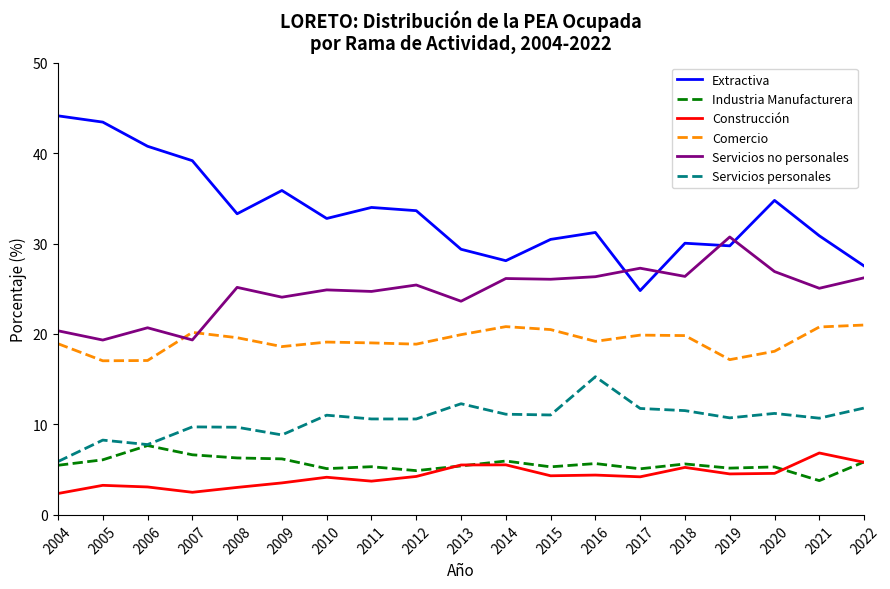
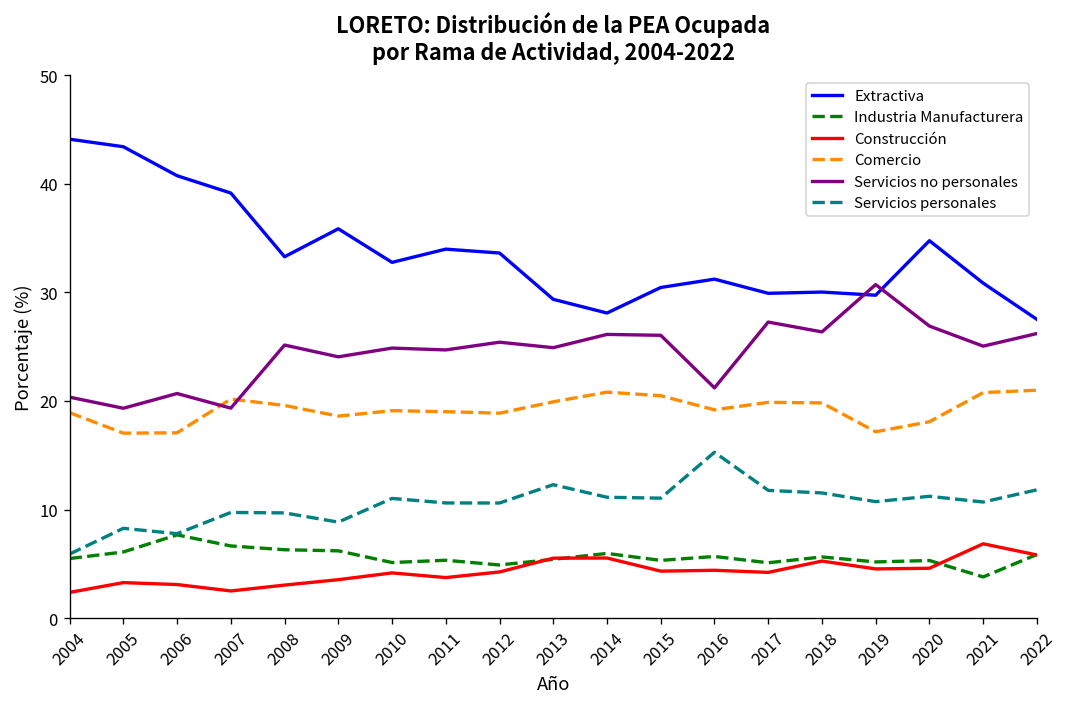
Servicios no personales, 2013: 24 -> 25
Servicios no personales, 2016: 26 -> 21
Extractiva, 2017: 25 -> 30
